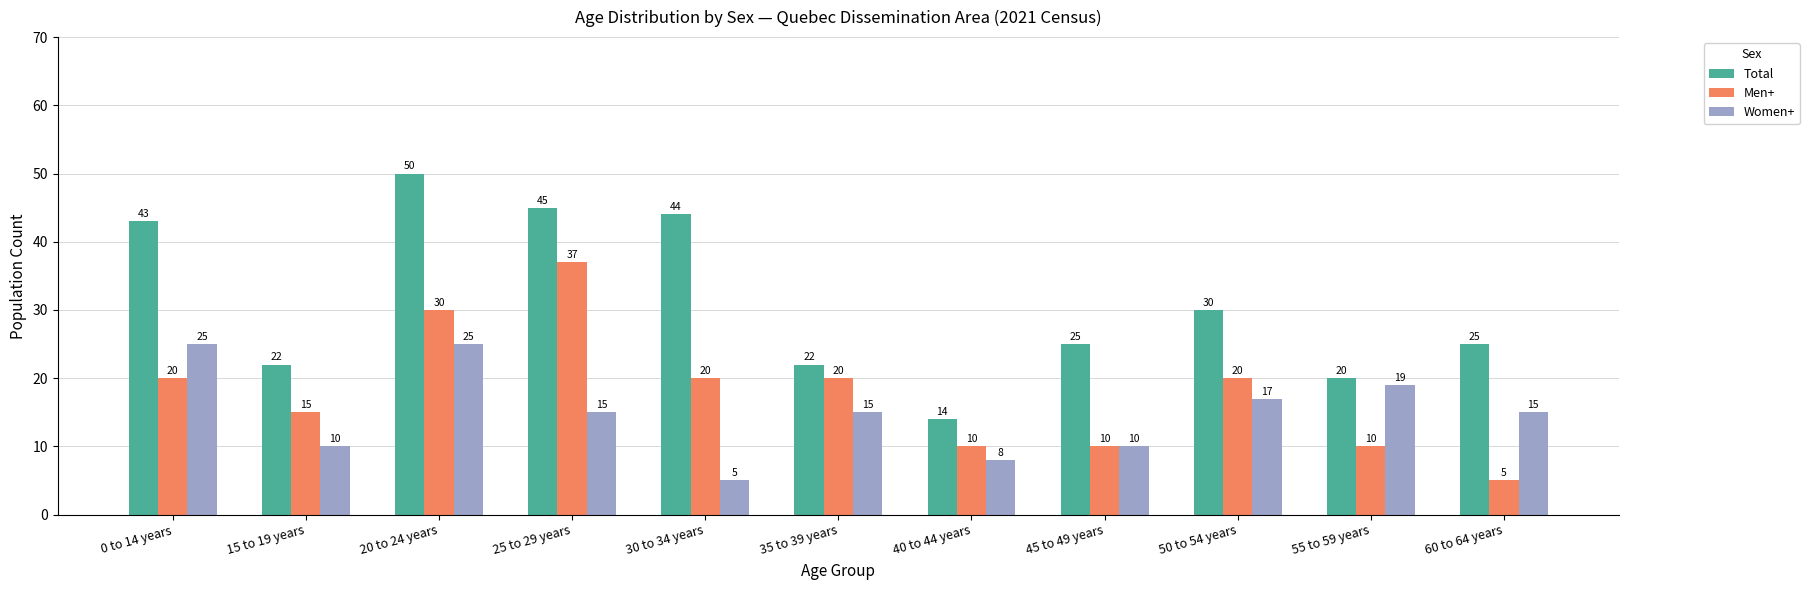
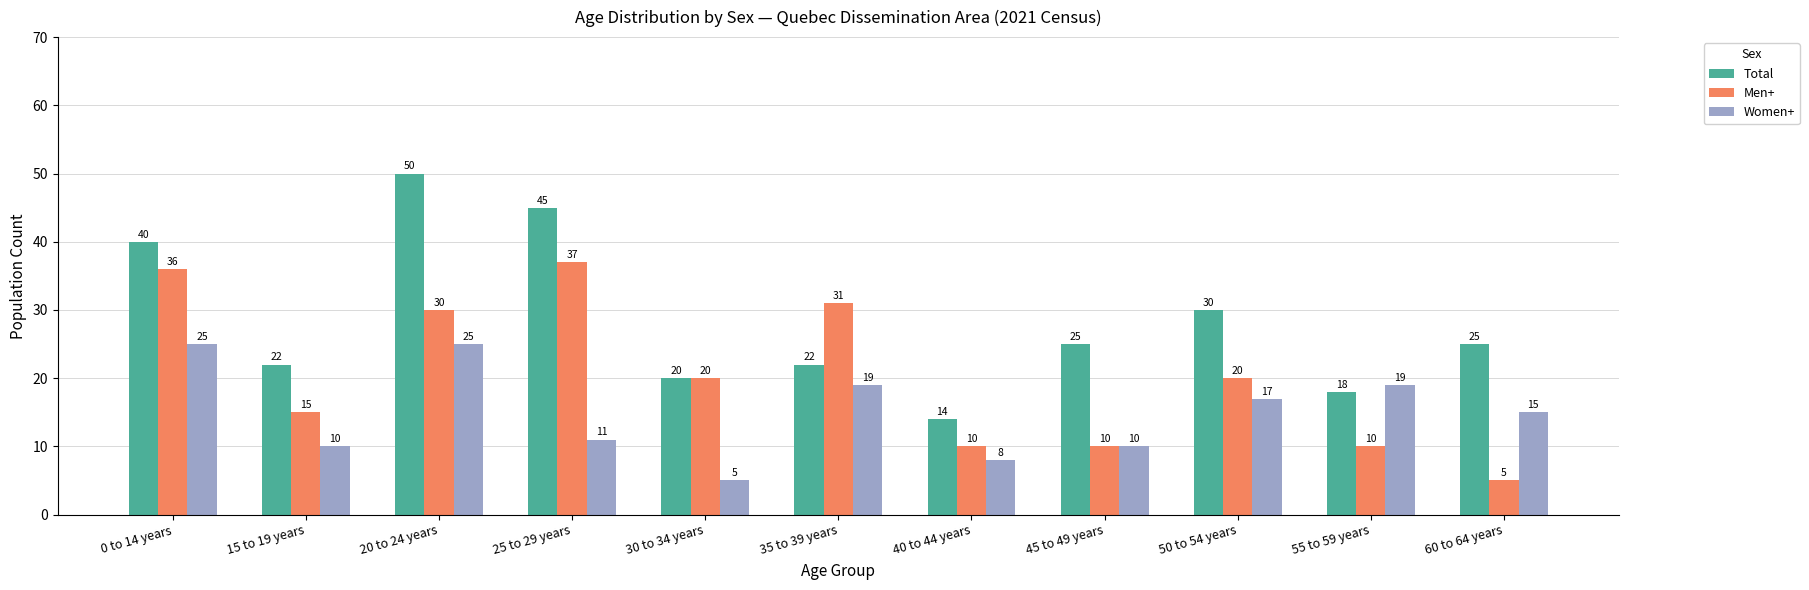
Total, 0 to 14 years: 43 -> 40
Men+, 0 to 14 years: 20 -> 36
Women+, 25 to 29 years: 15 -> 11
Total, 30 to 34 years: 44 -> 20
Men+, 35 to 39 years: 20 -> 31
Women+, 35 to 39 years: 15 -> 19
Total, 55 to 59 years: 20 -> 18
